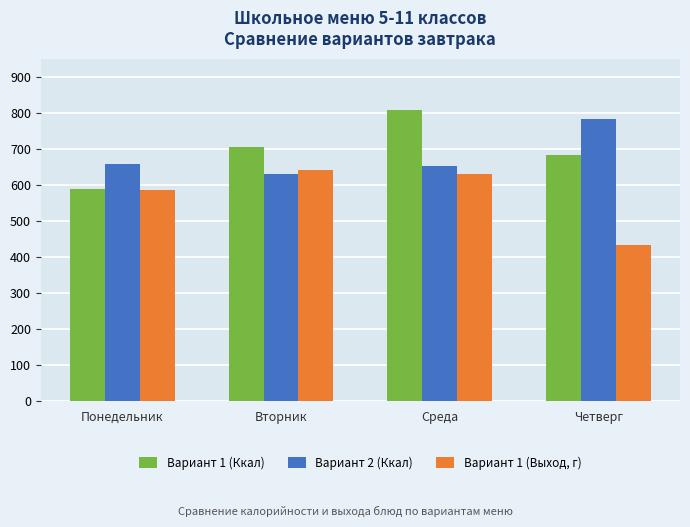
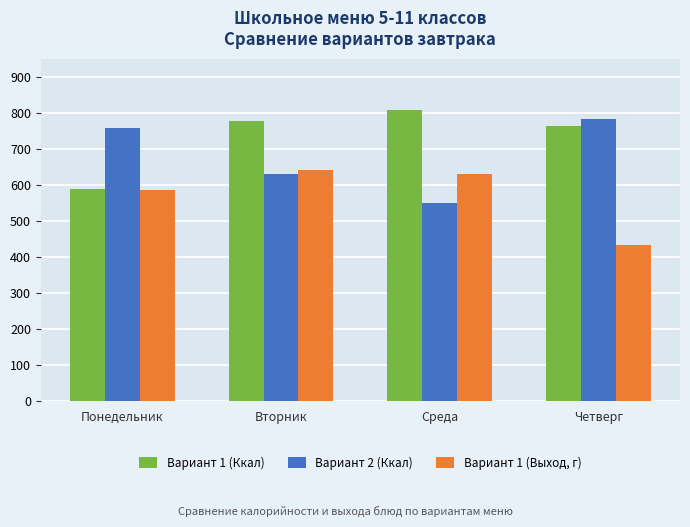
Вариант 2 (Ккал), Понедельник: 660 -> 760
Вариант 1 (Ккал), Вторник: 710 -> 780
Вариант 2 (Ккал), Среда: 650 -> 550
Вариант 1 (Ккал), Четверг: 680 -> 760
